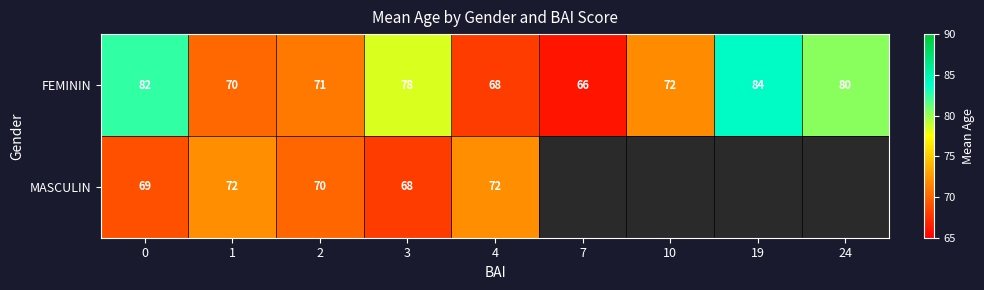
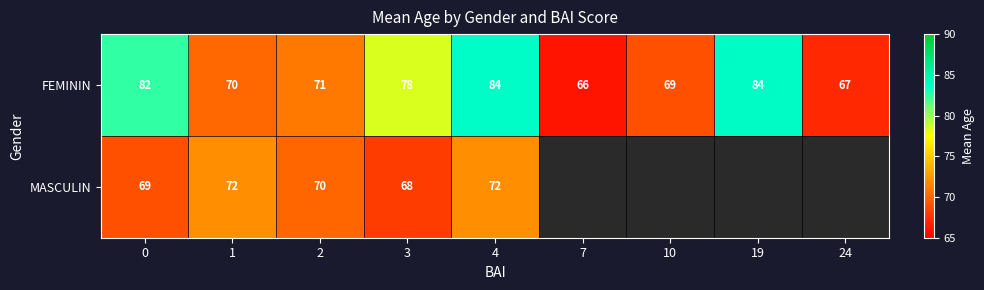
FEMININ, 4: 68 -> 84
FEMININ, 10: 72 -> 69
FEMININ, 24: 80 -> 67
